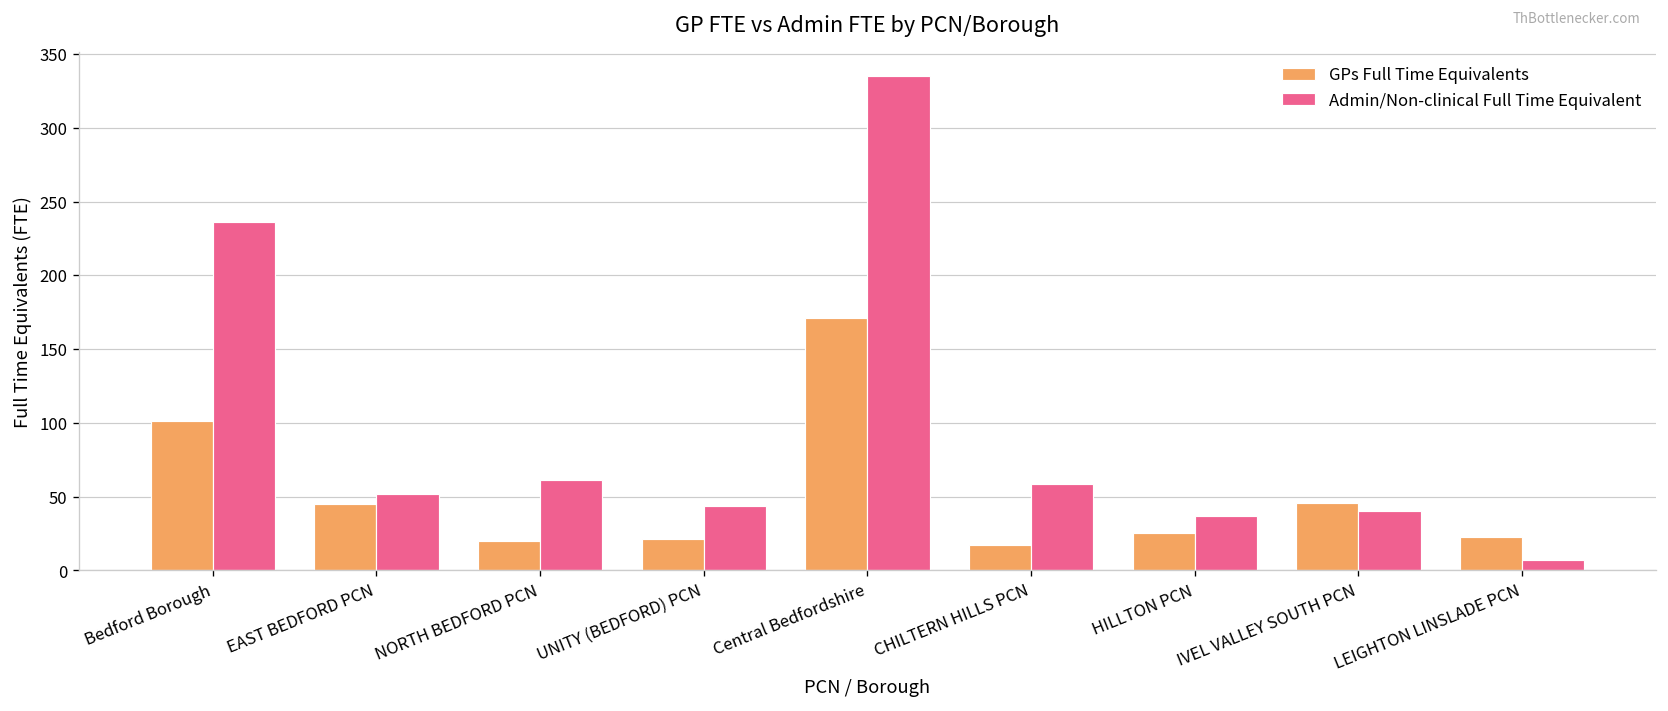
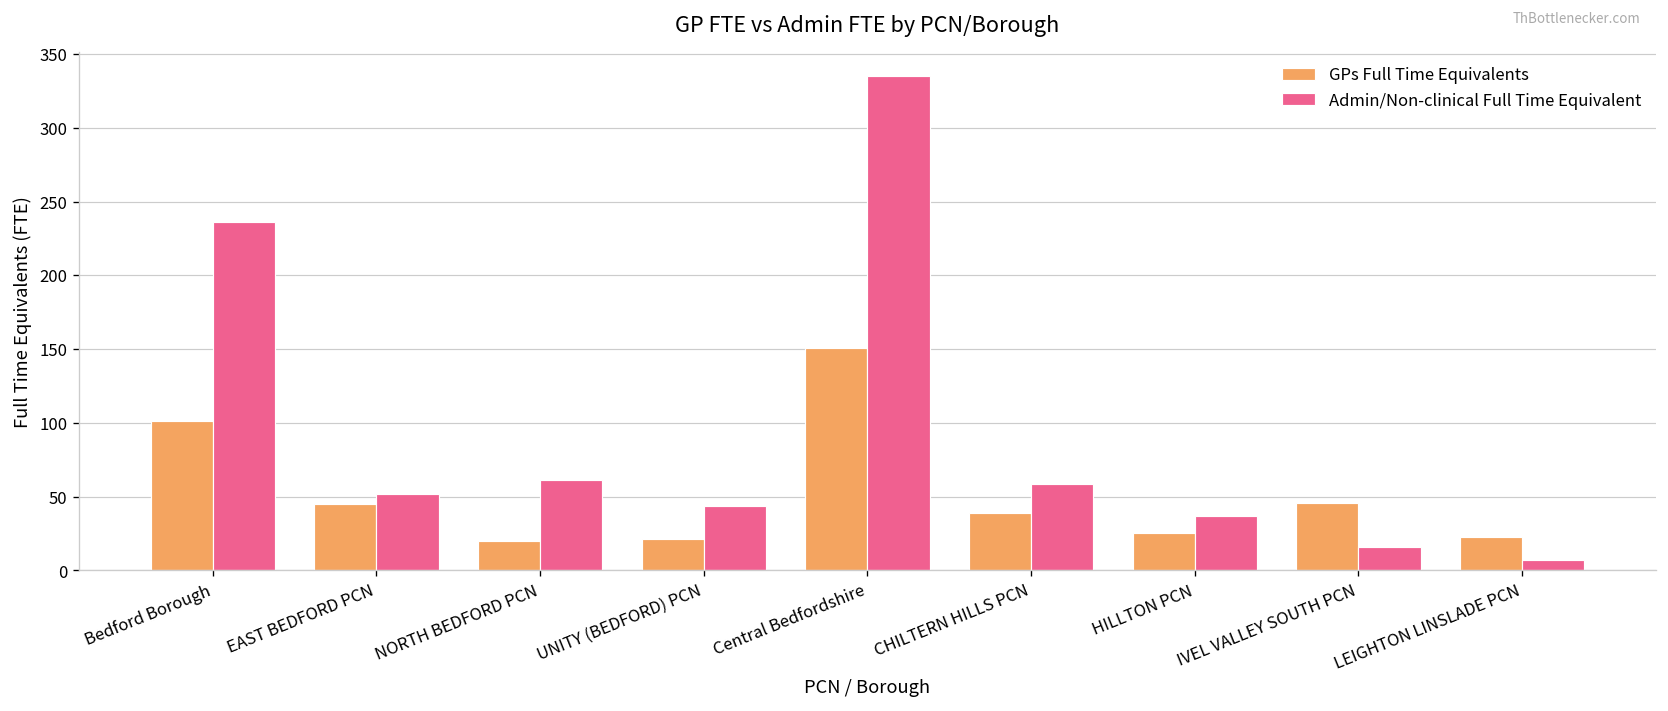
GPs Full Time Equivalents, Central Bedfordshire: 171 -> 151
GPs Full Time Equivalents, CHILTERN HILLS PCN: 17 -> 39
Admin/Non-clinical Full Time Equivalent, IVEL VALLEY SOUTH PCN: 40 -> 16
